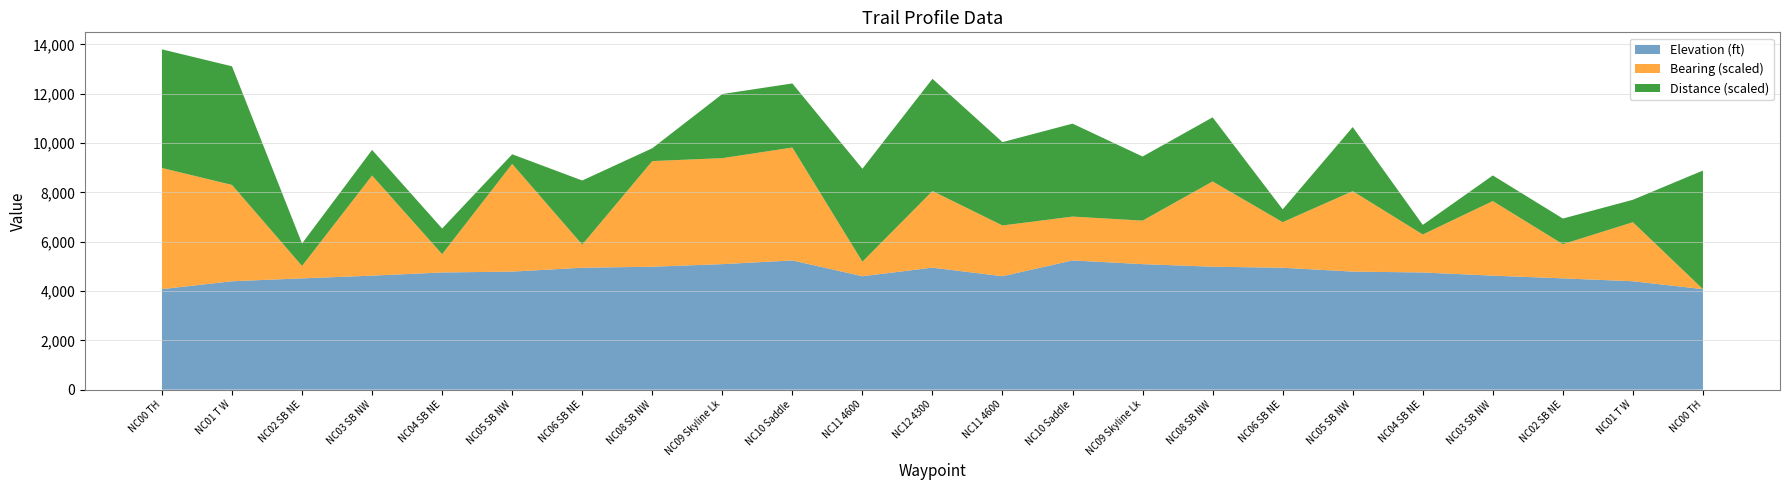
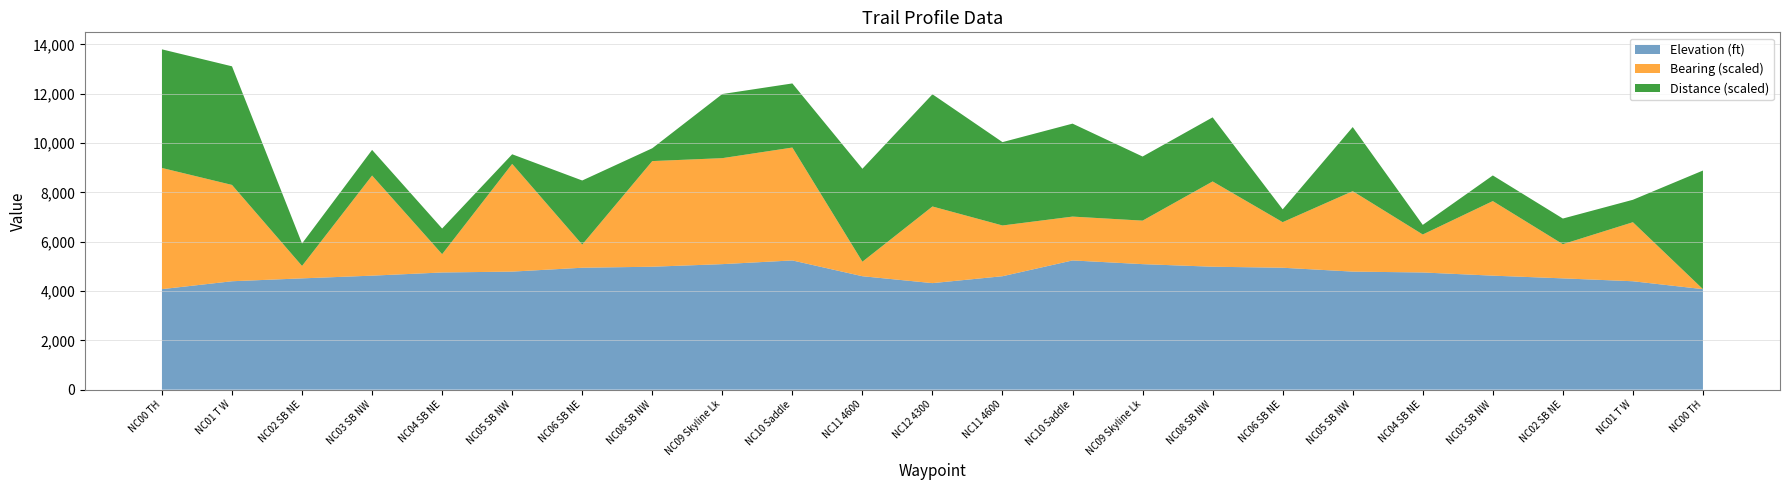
Elevation (ft), NC12 4300: 4,900 -> 4,300
